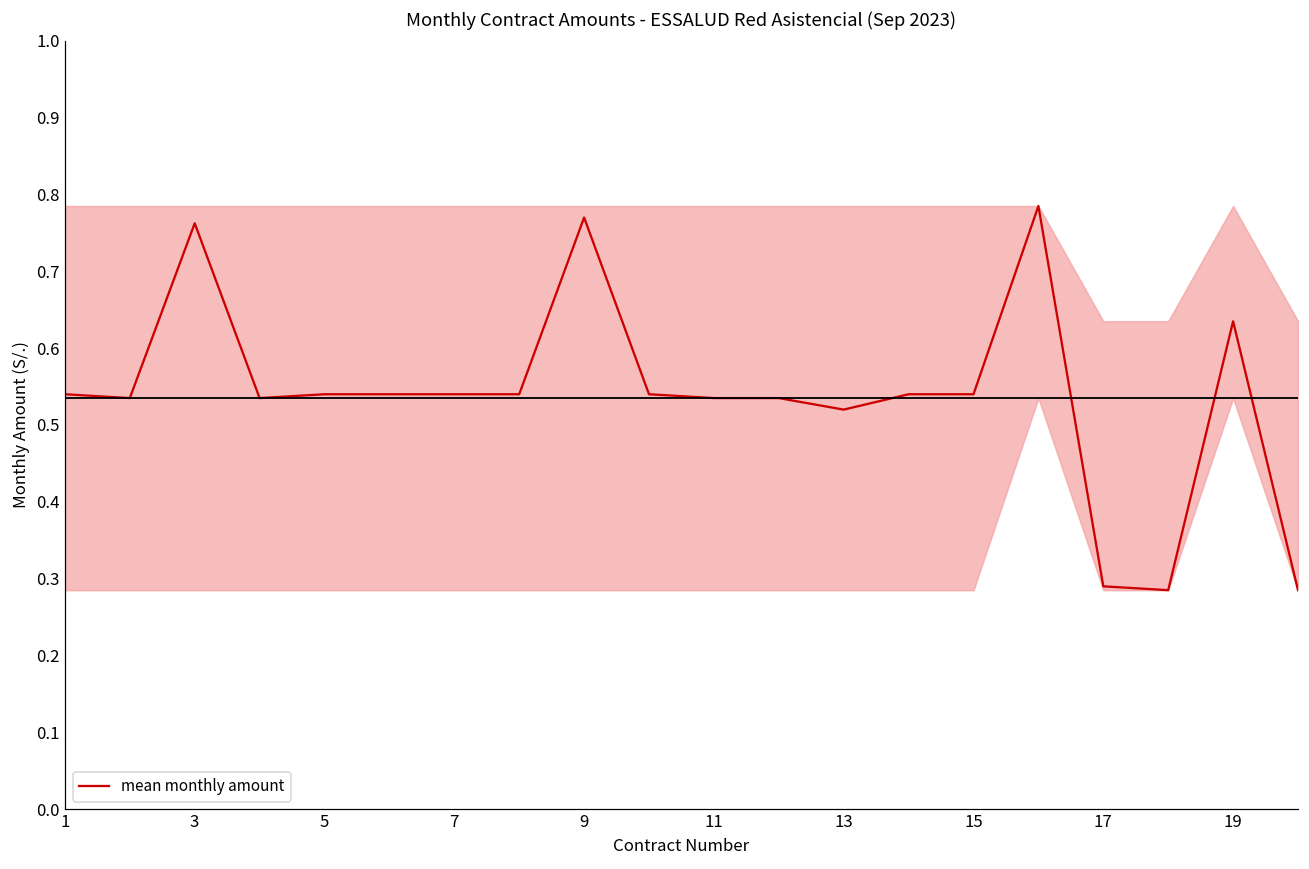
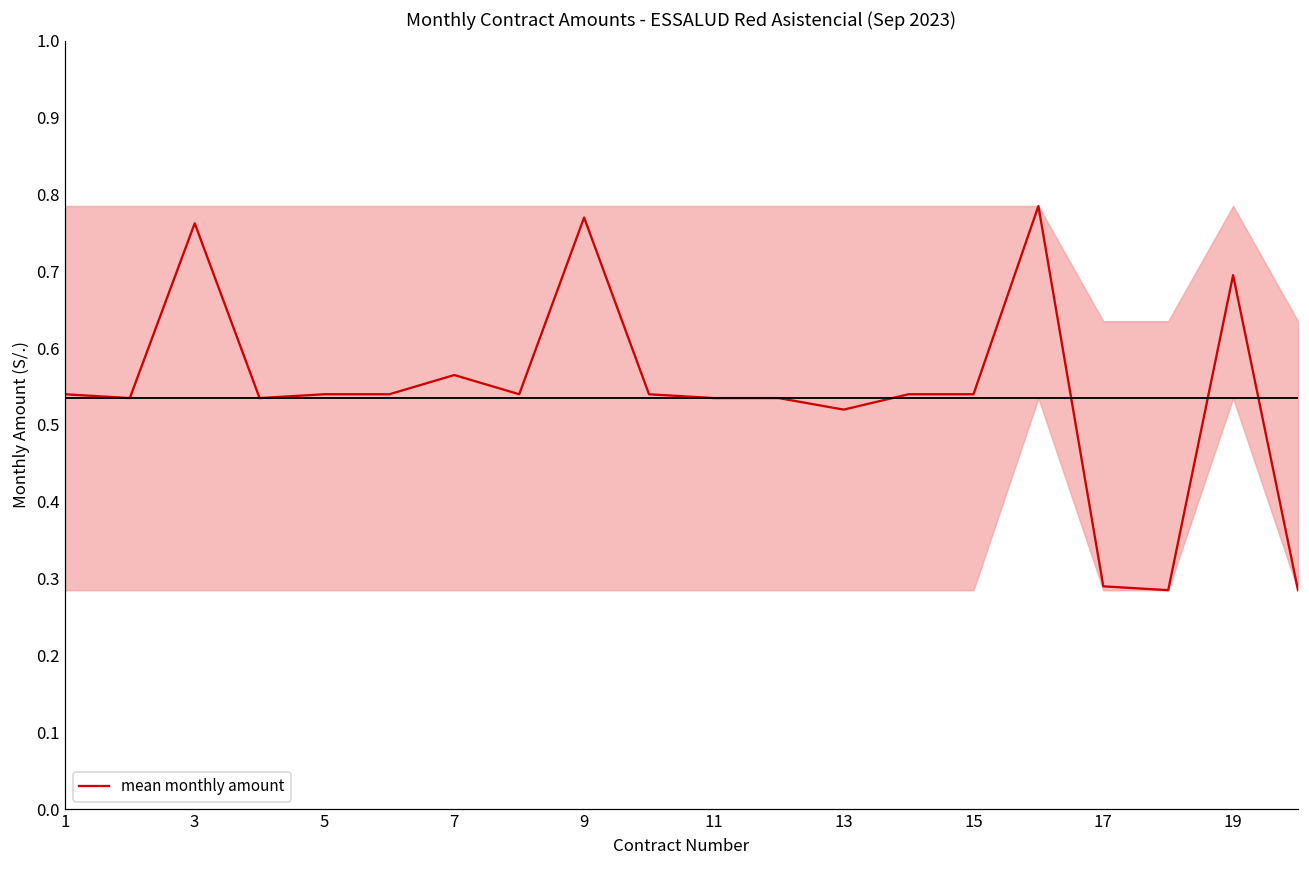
mean monthly amount, 7: 0.54 -> 0.57
mean monthly amount, 19: 0.64 -> 0.70
